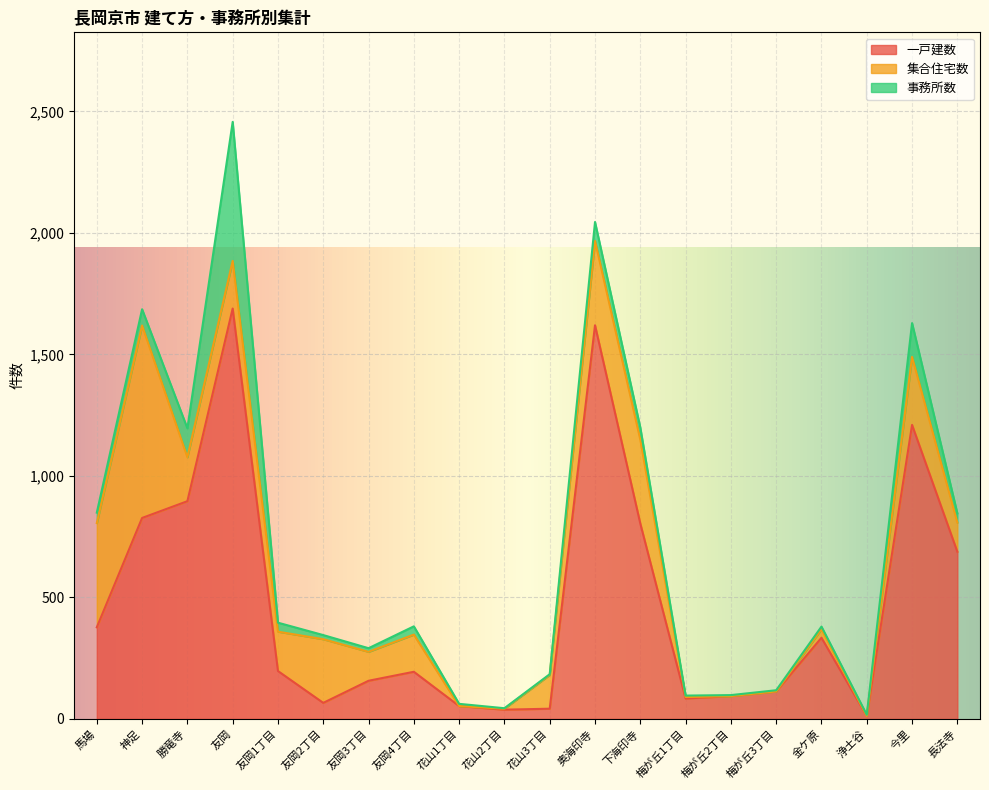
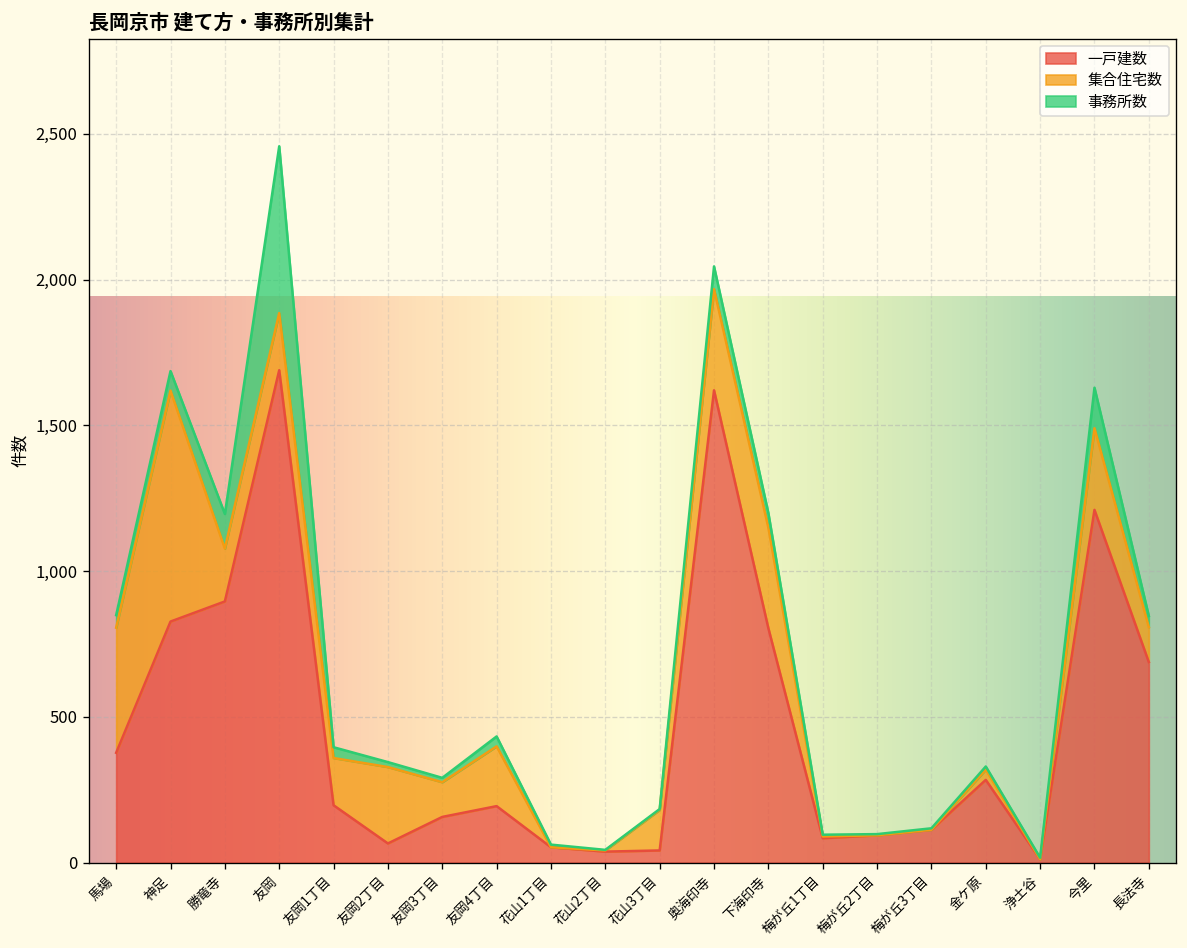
集合住宅数, 友岡4丁目: 150 -> 210
一戸建数, 金ケ原: 330 -> 280
